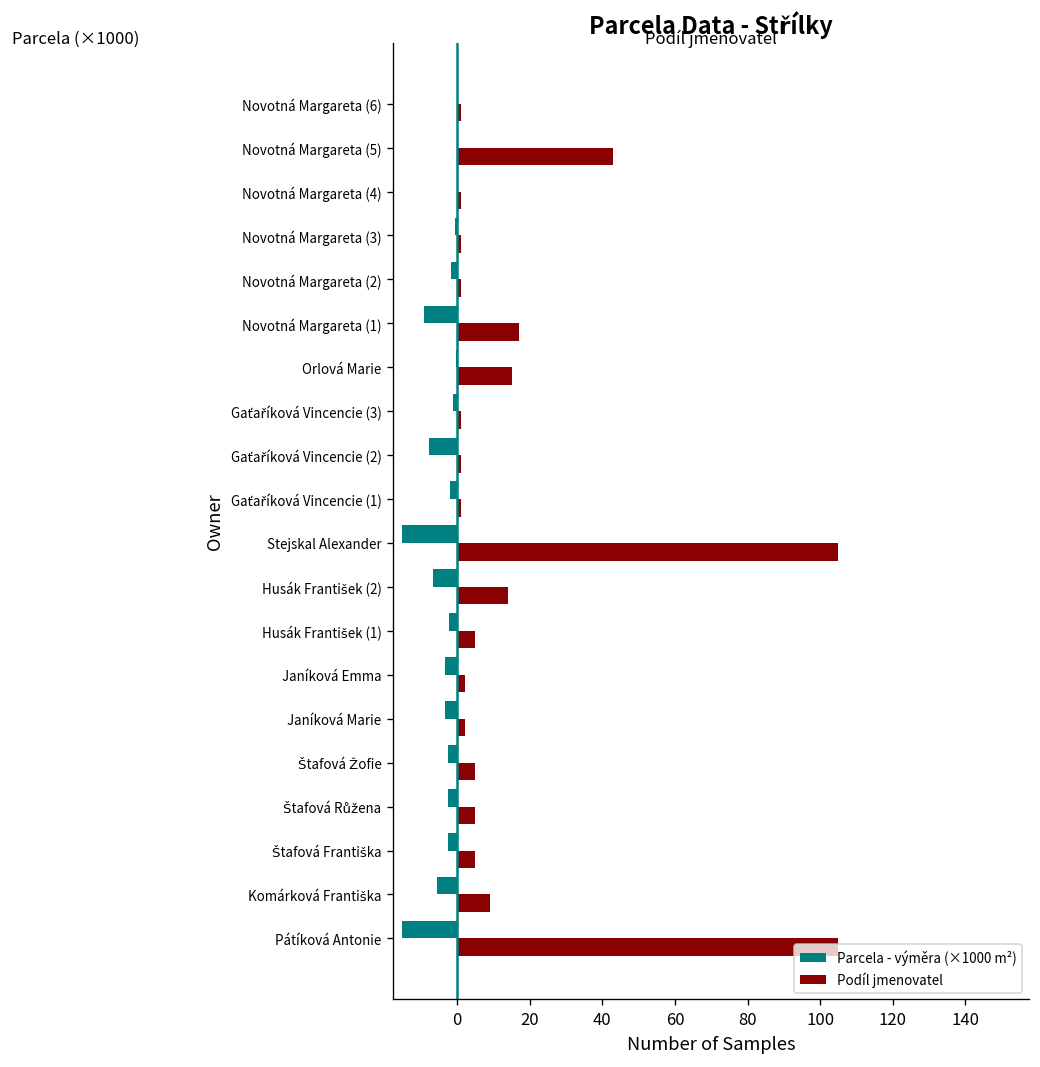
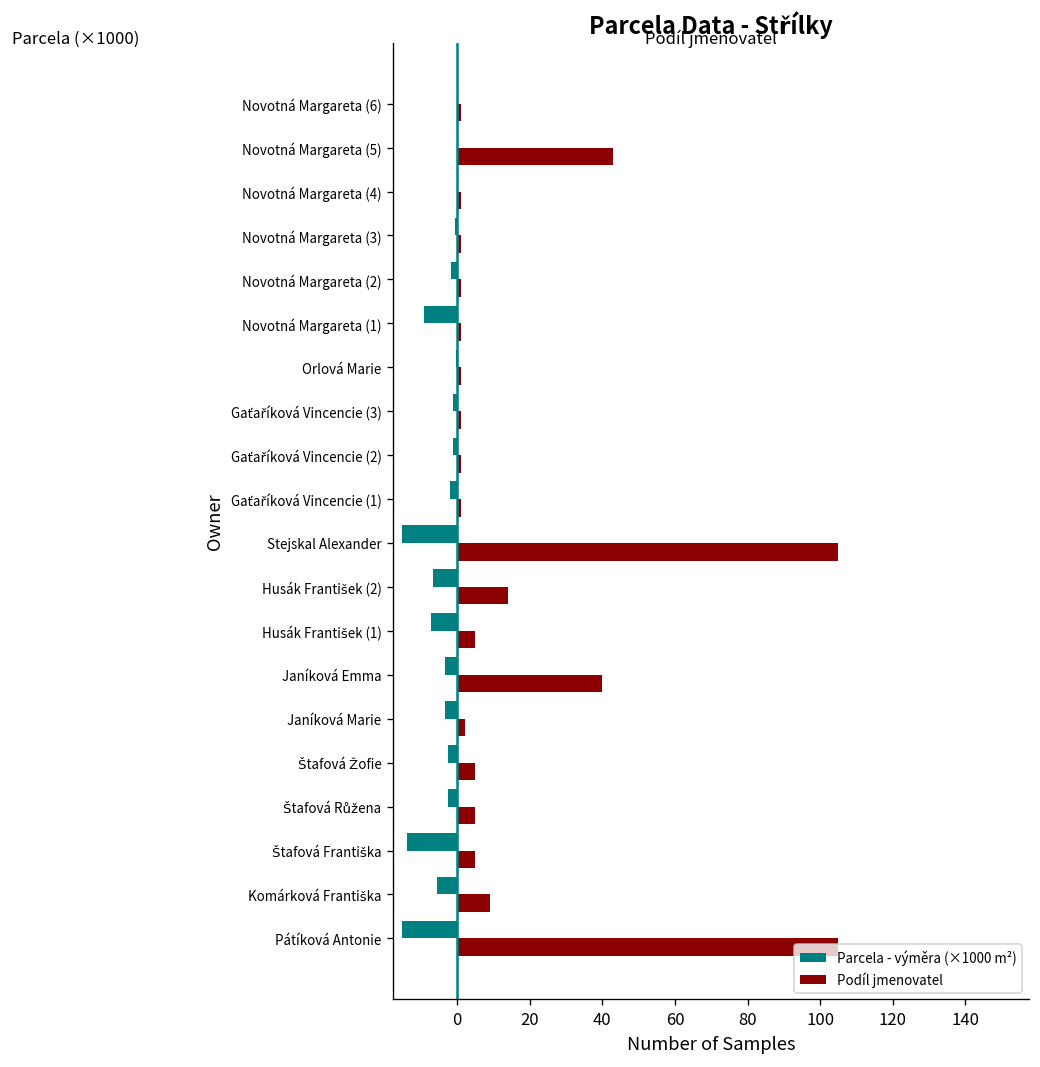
Podíl jmenovatel, Novotná Margareta (1): 17 -> 1
Podíl jmenovatel, Orlová Marie: 15 -> 1
Parcela - výměra (×1000 m²), Gaťaříková Vincencie (2): -8 -> -1
Parcela - výměra (×1000 m²), Husák František (1): -2 -> -7
Podíl jmenovatel, Janíková Emma: 2 -> 40
Parcela - výměra (×1000 m²), Štafová Františka: -2 -> -14
